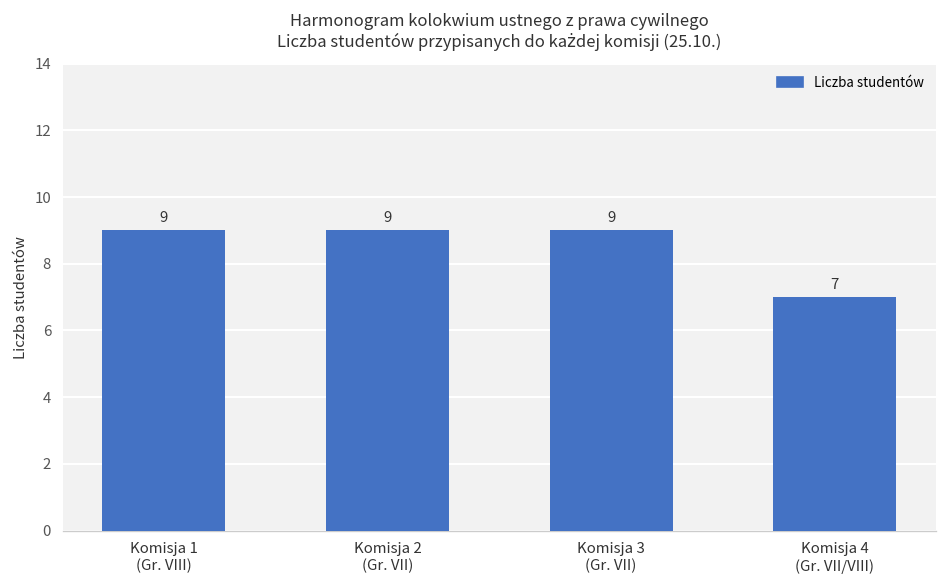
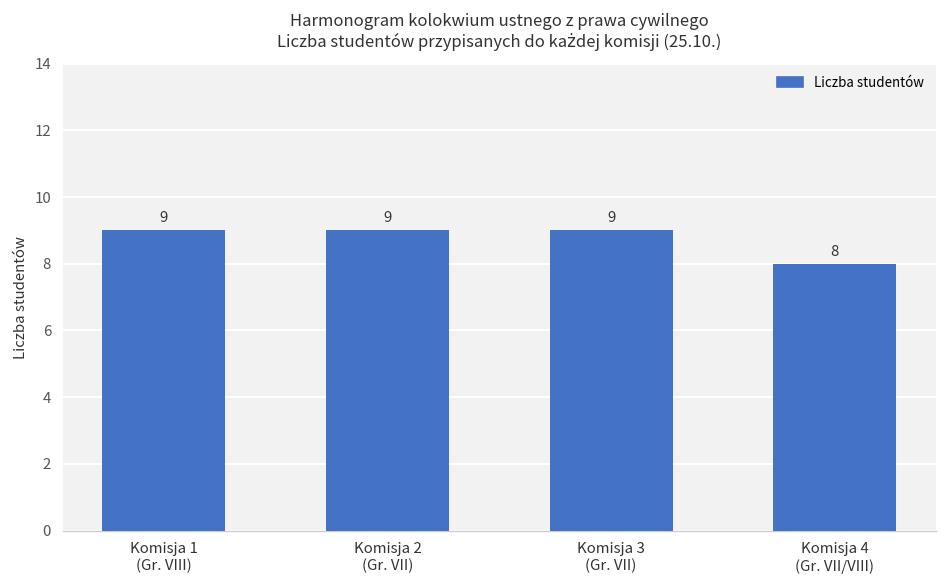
Komisja 4 (Gr. VII/VIII): 7 -> 8
